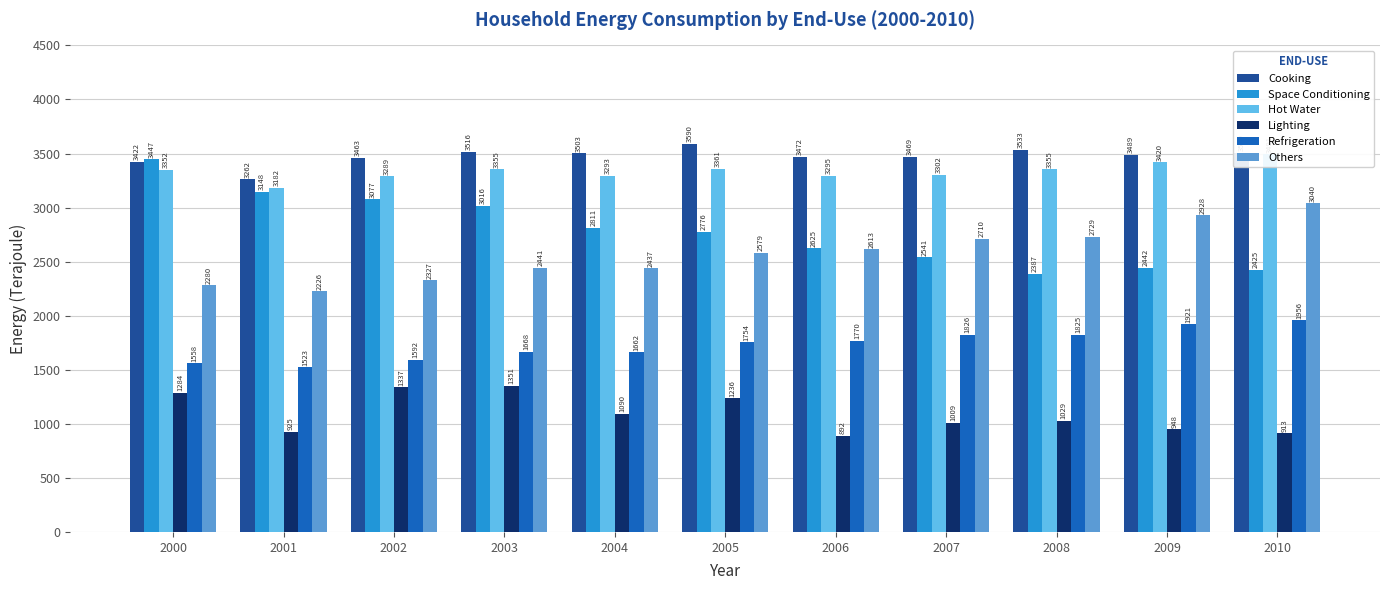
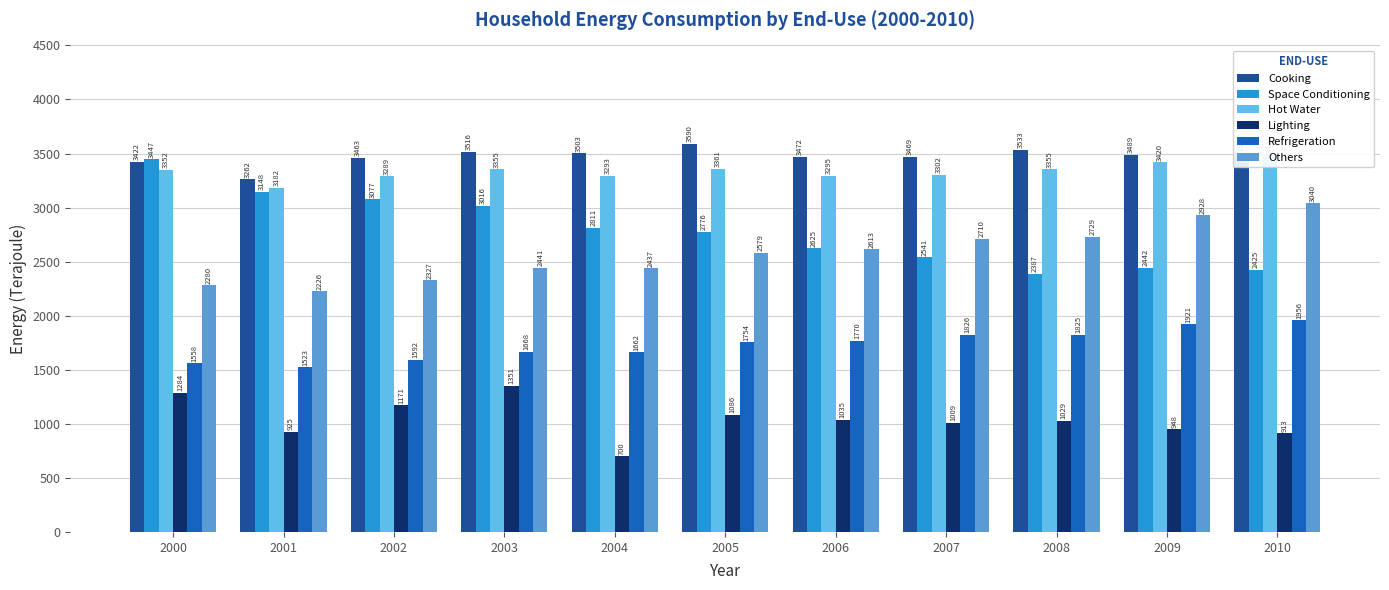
Lighting, 2002: 1337 -> 1171
Lighting, 2004: 1090 -> 700
Lighting, 2005: 1236 -> 1086
Lighting, 2006: 892 -> 1035
